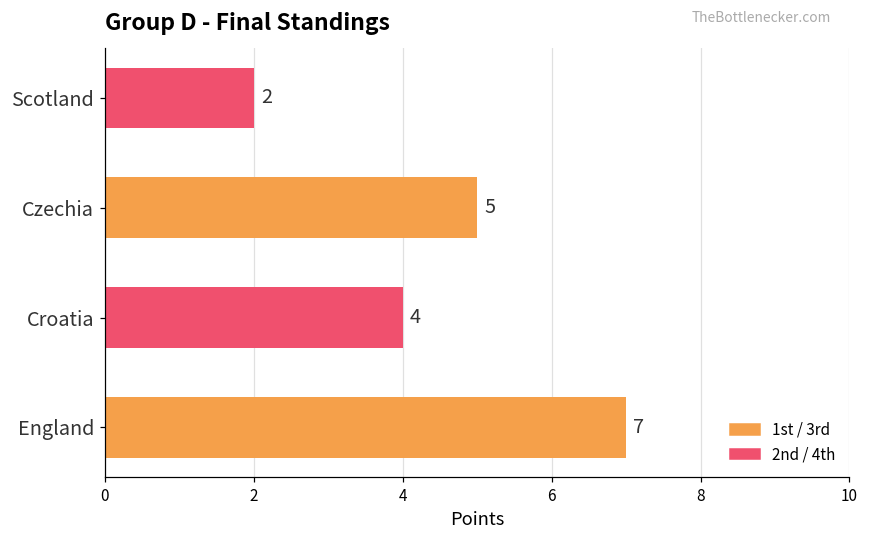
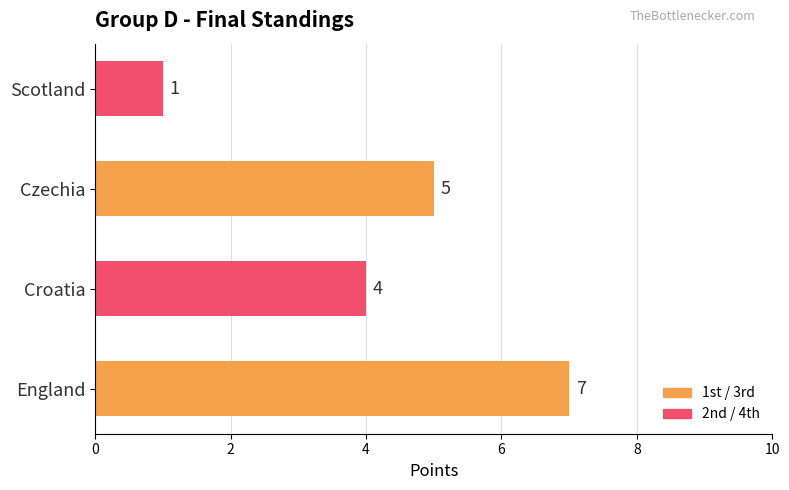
Scotland: 2 -> 1
